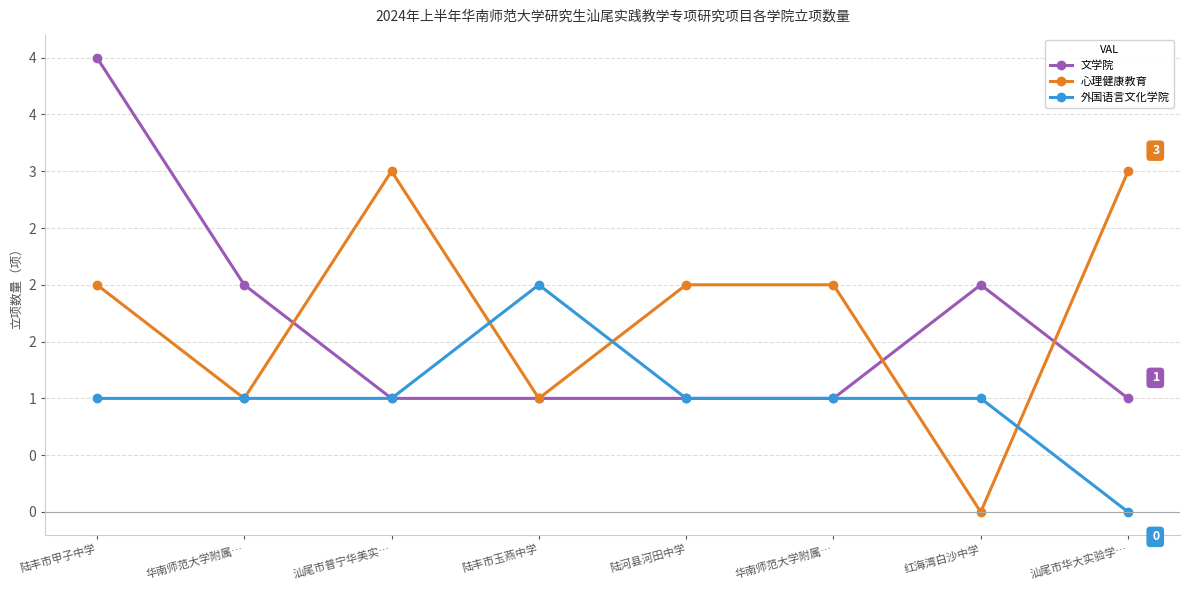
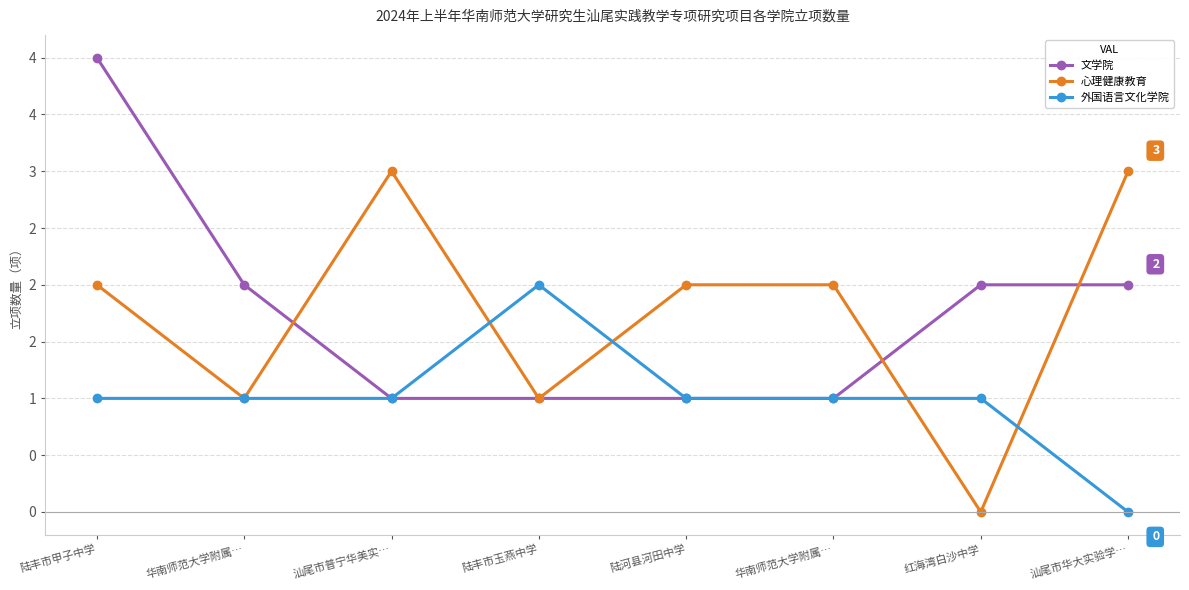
文学院, 汕尾市华大实验学…: 1 -> 2
